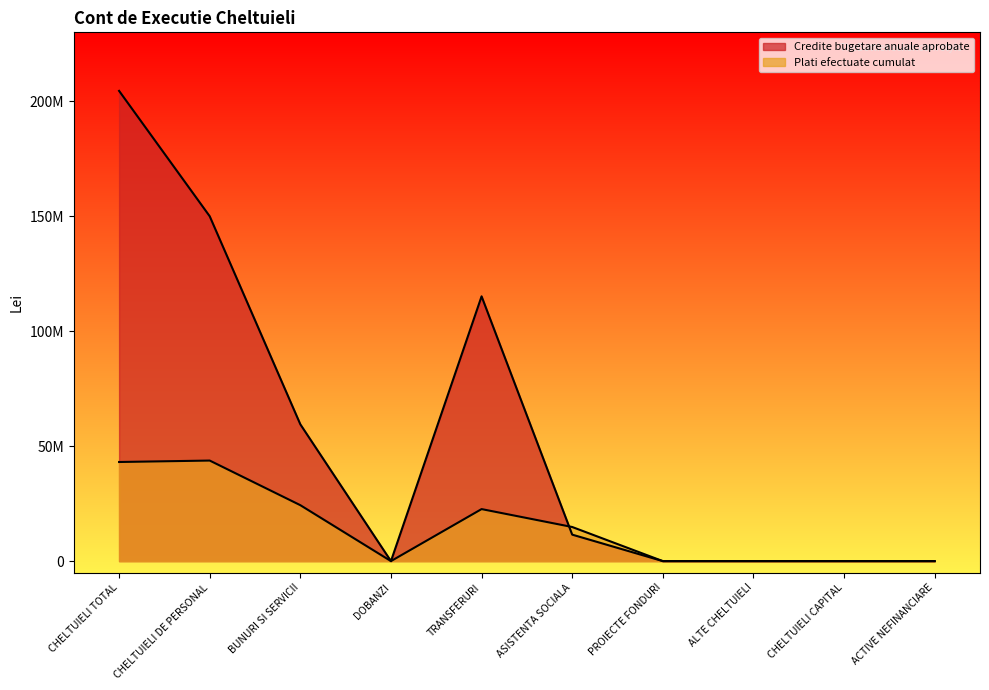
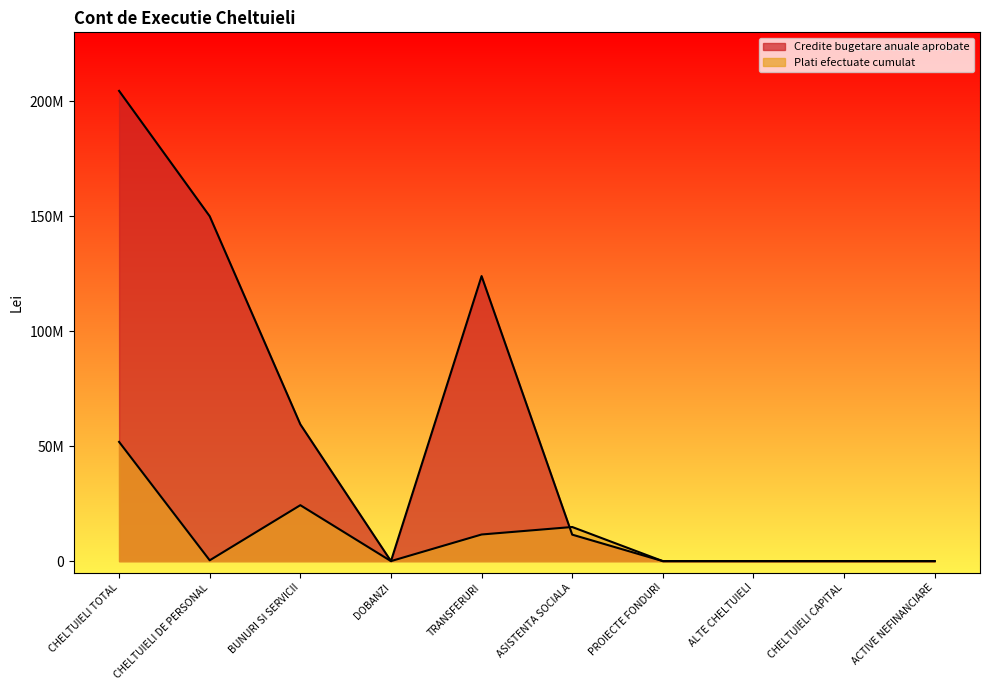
Plati efectuate cumulat, CHELTUIELI TOTAL: 43000000 -> 52000000
Plati efectuate cumulat, CHELTUIELI DE PERSONAL: 44000000 -> 0
Credite bugetare anuale aprobate, TRANSFERURI: 115000000 -> 124000000
Plati efectuate cumulat, TRANSFERURI: 23000000 -> 12000000
